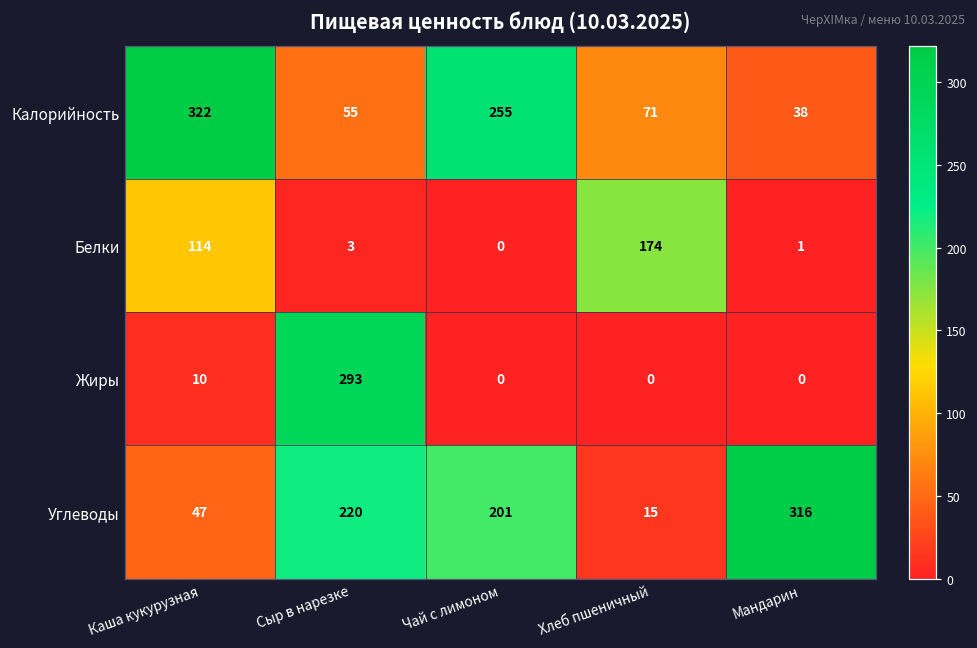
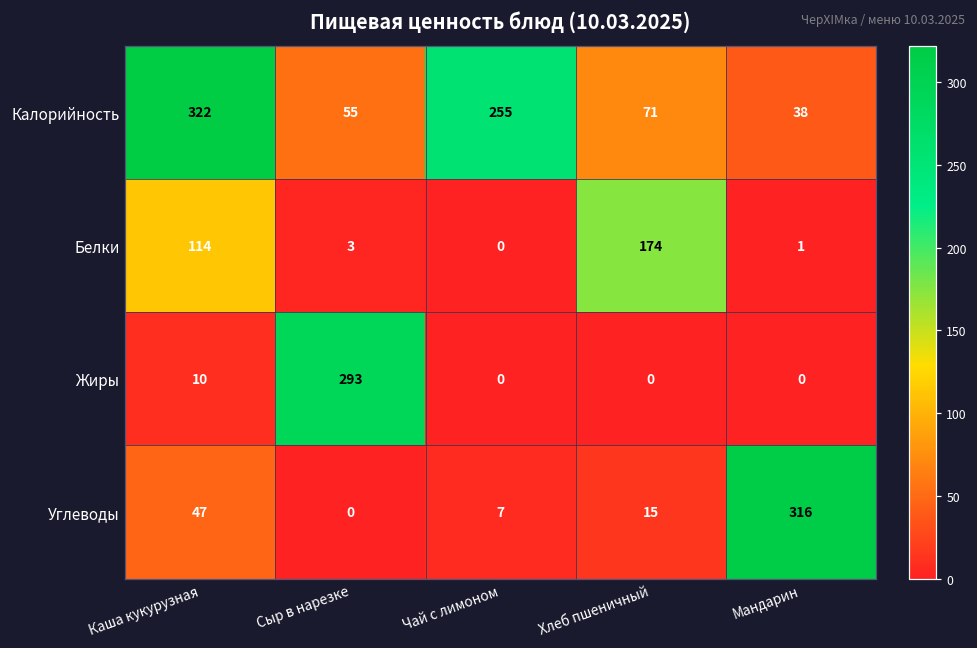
Углеводы, Сыр в нарезке: 220 -> 0
Углеводы, Чай с лимоном: 201 -> 7
